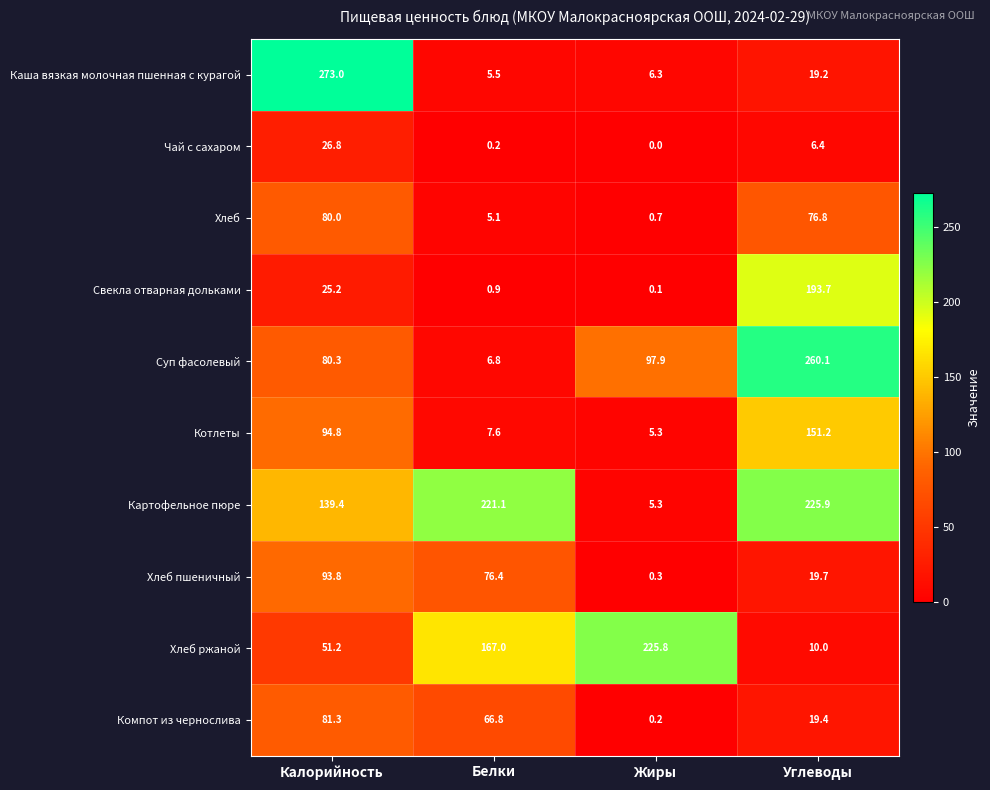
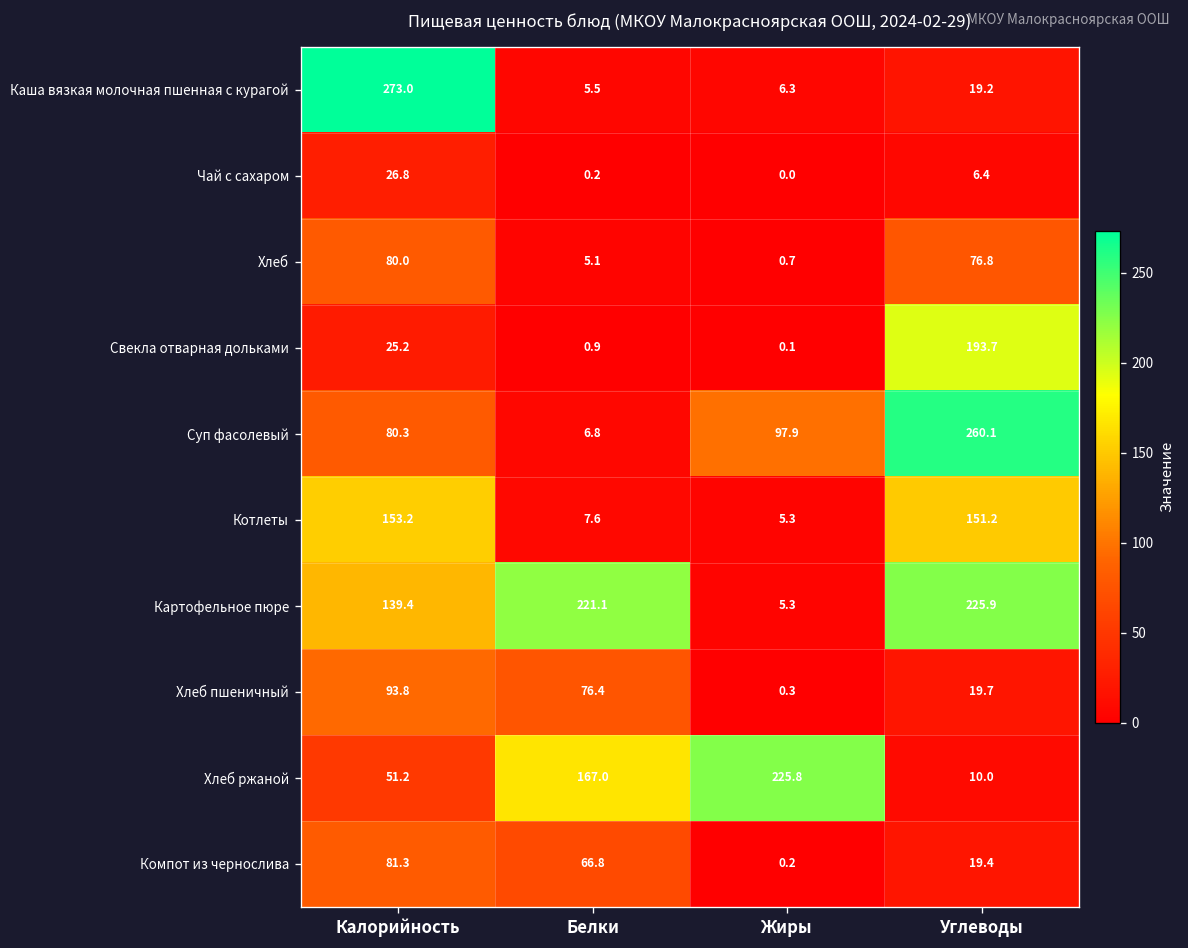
Котлеты, Калорийность: 94.8 -> 153.2
